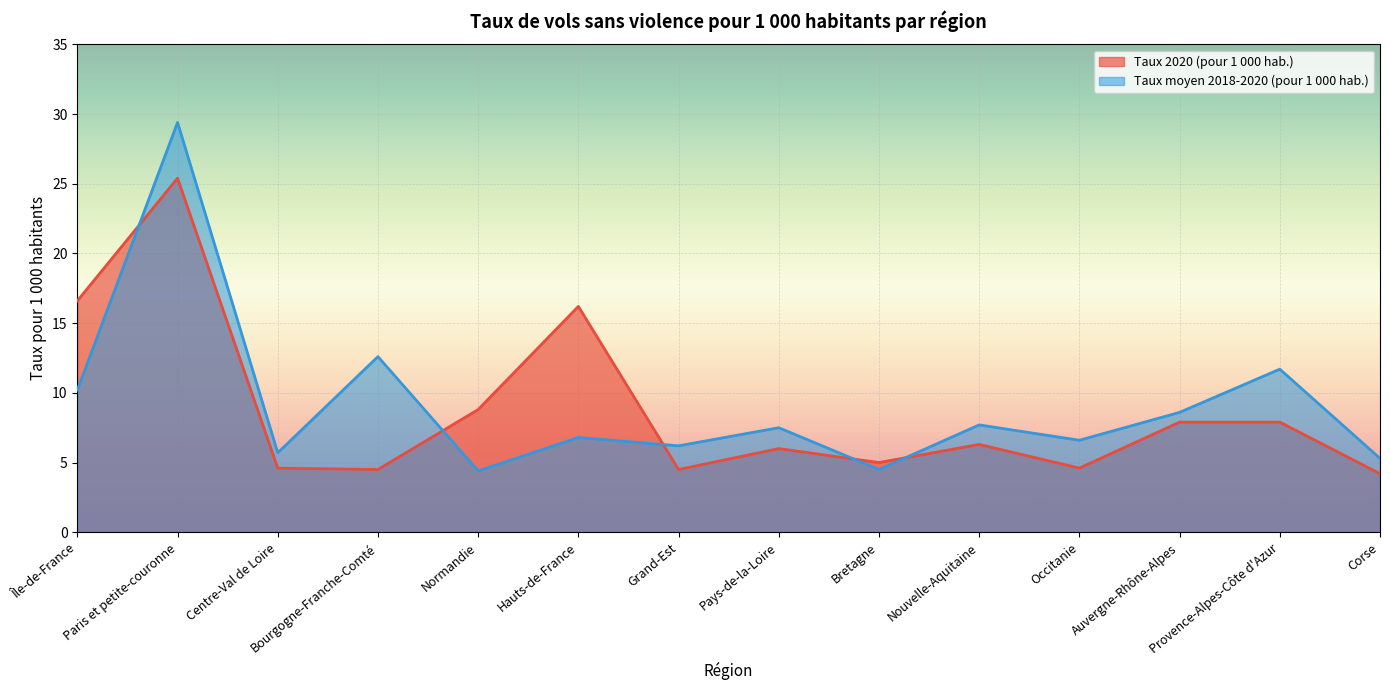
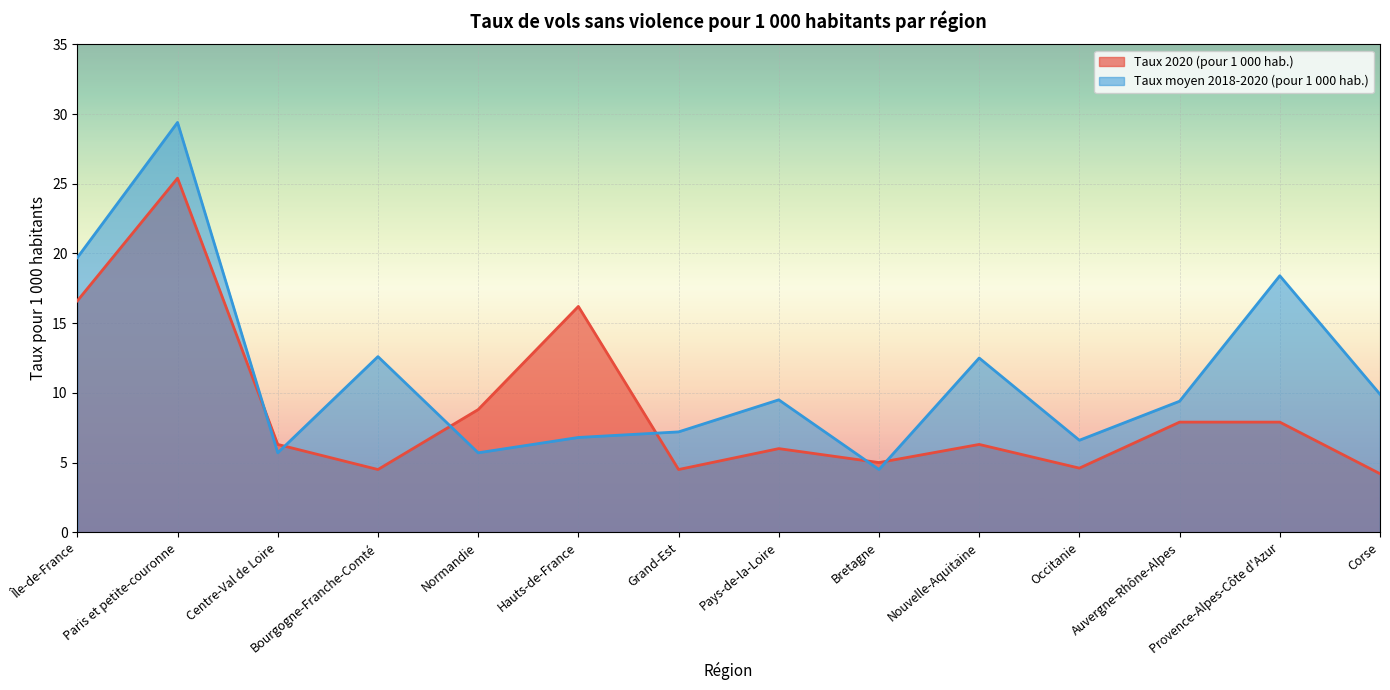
Taux moyen 2018-2020 (pour 1 000 hab.), Île-de-France: 10.2 -> 19.7
Taux 2020 (pour 1 000 hab.), Centre-Val de Loire: 4.6 -> 6.3
Taux moyen 2018-2020 (pour 1 000 hab.), Normandie: 4.4 -> 5.7
Taux moyen 2018-2020 (pour 1 000 hab.), Grand-Est: 6.2 -> 7.2
Taux moyen 2018-2020 (pour 1 000 hab.), Pays-de-la-Loire: 7.5 -> 9.5
Taux moyen 2018-2020 (pour 1 000 hab.), Nouvelle-Aquitaine: 7.7 -> 12.5
Taux moyen 2018-2020 (pour 1 000 hab.), Auvergne-Rhône-Alpes: 8.6 -> 9.4
Taux moyen 2018-2020 (pour 1 000 hab.), Provence-Alpes-Côte d'Azur: 11.7 -> 18.4
Taux moyen 2018-2020 (pour 1 000 hab.), Corse: 5.3 -> 9.9
